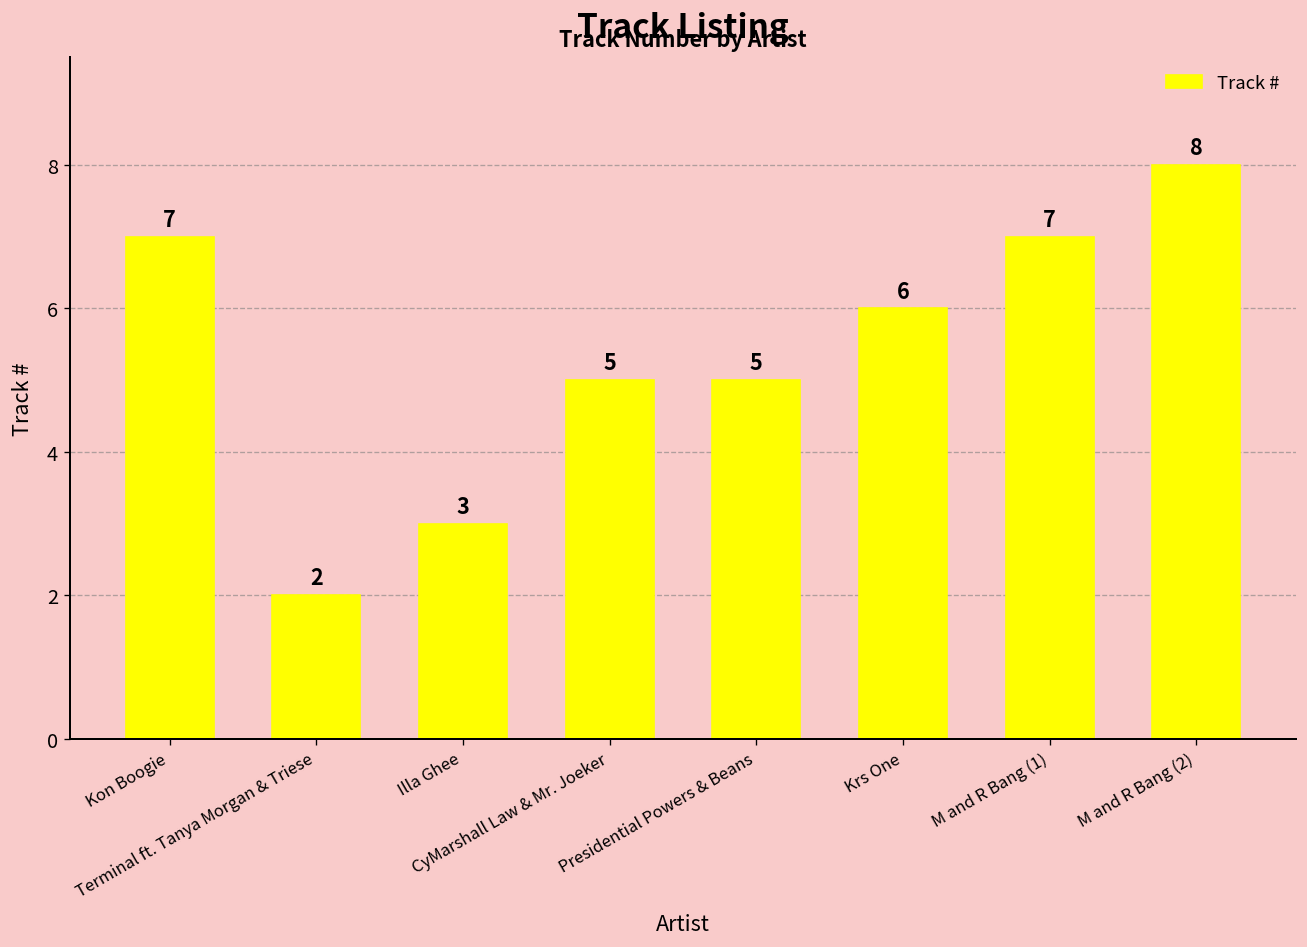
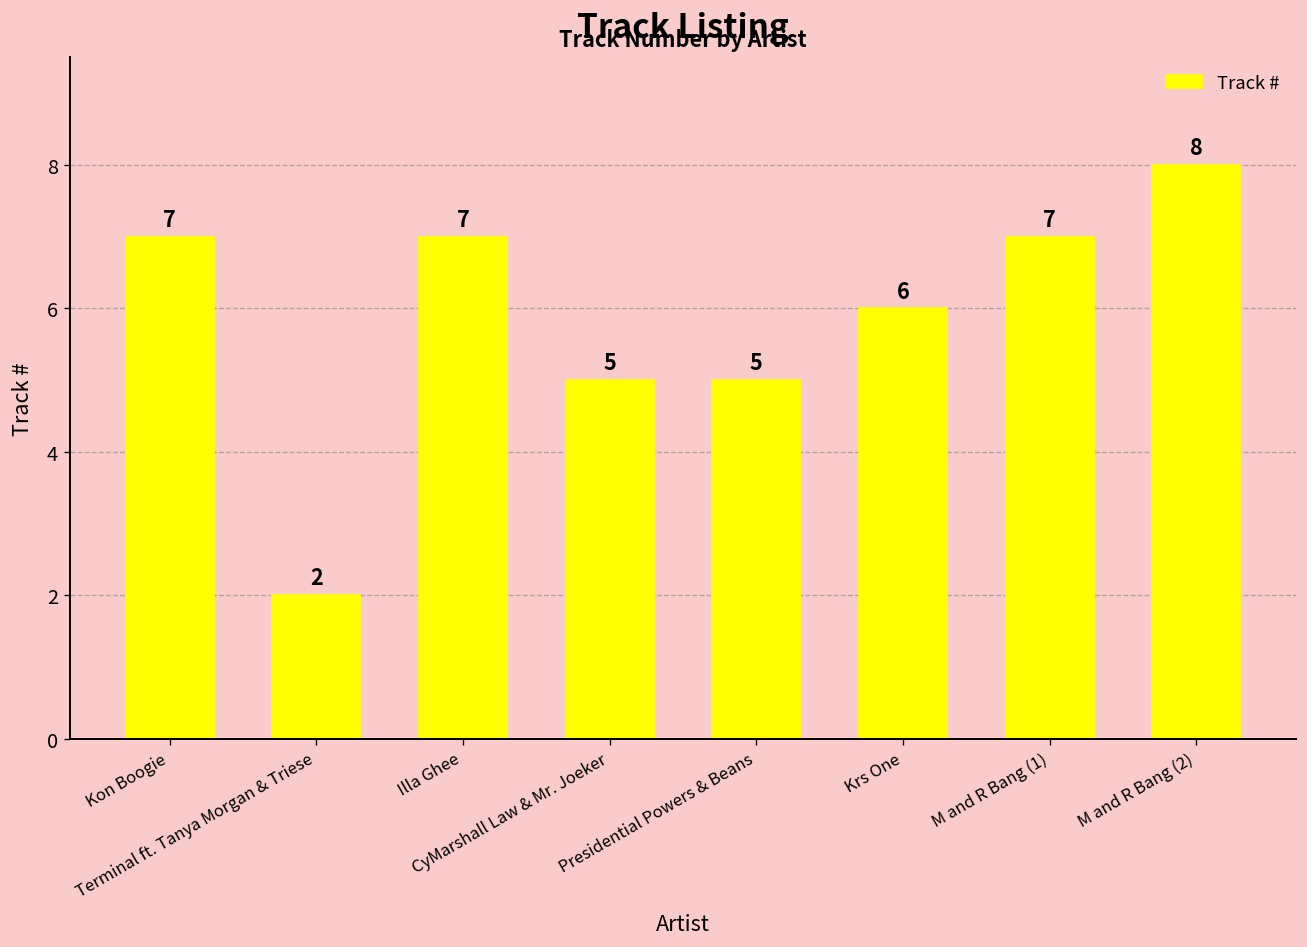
Illa Ghee: 3 -> 7
